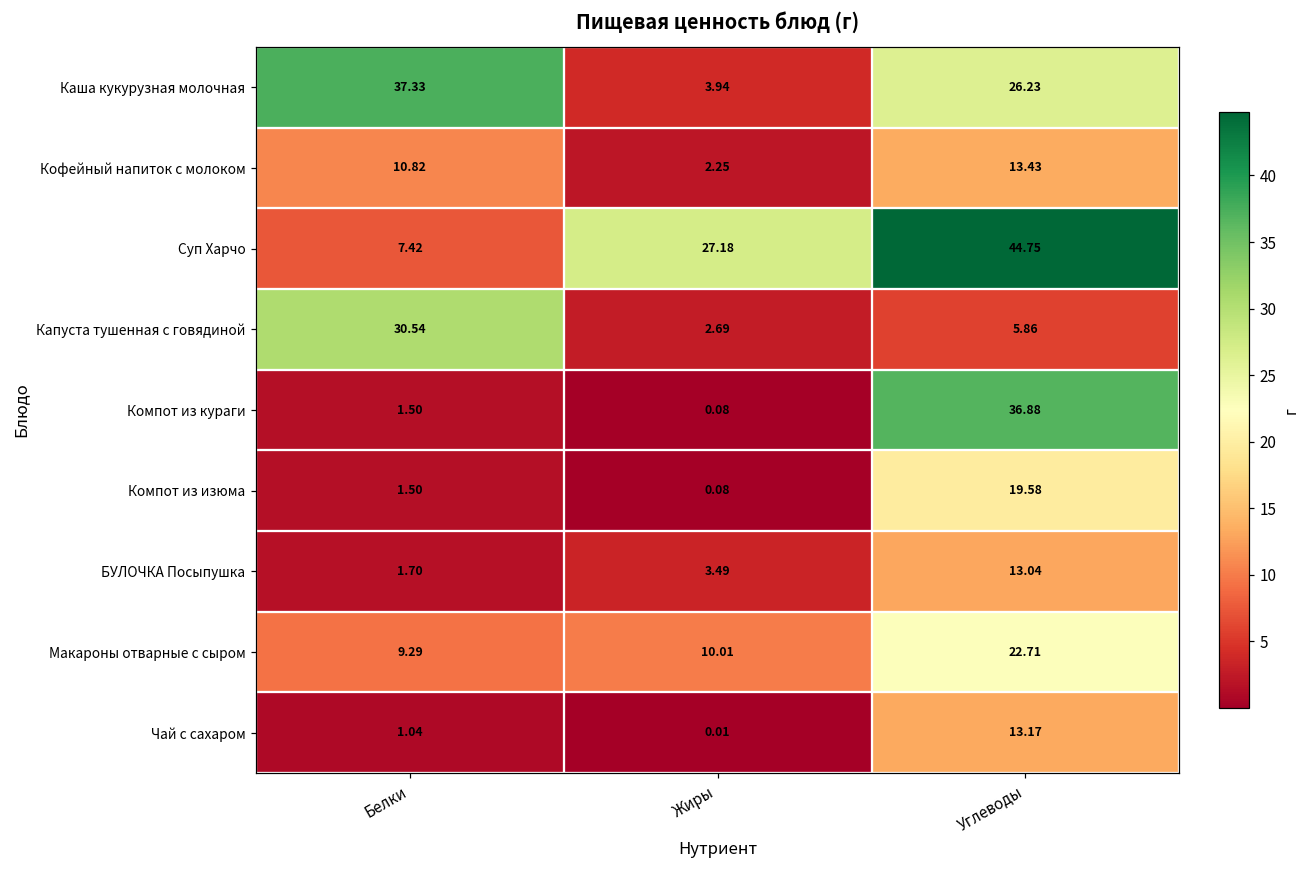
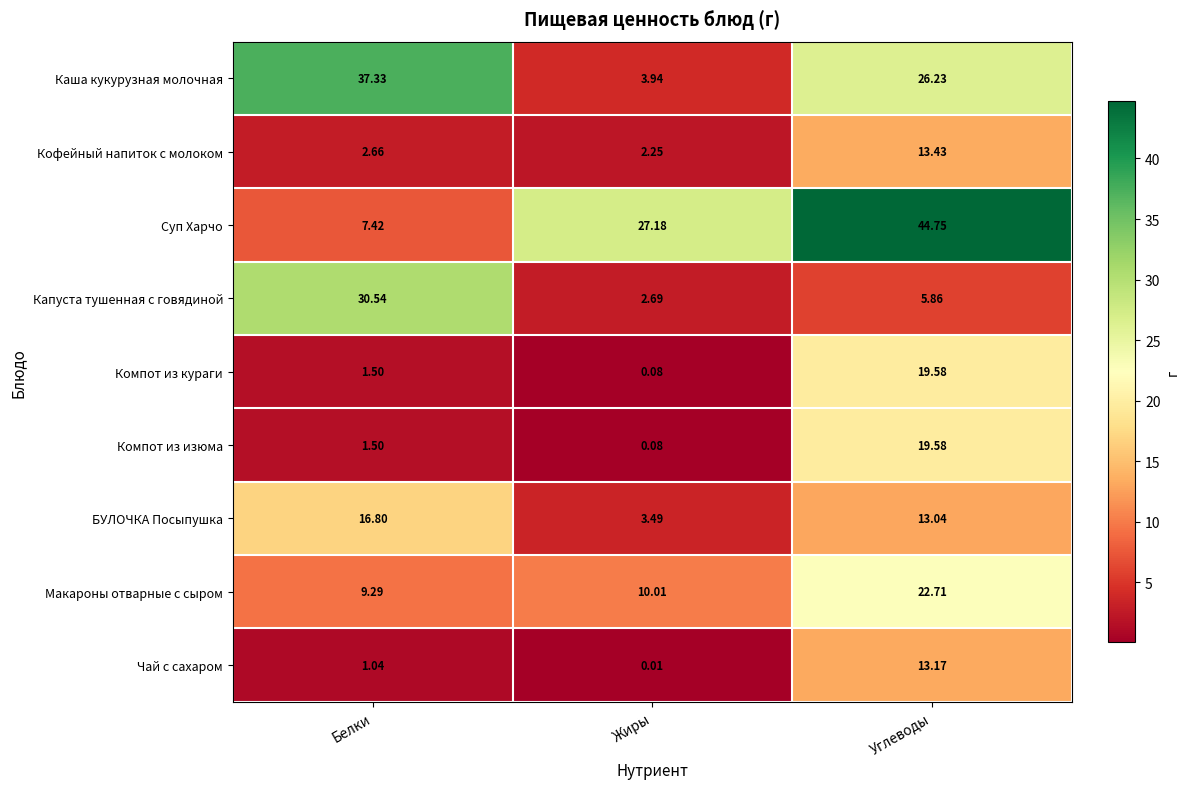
Кофейный напиток с молоком, Белки: 10.82 -> 2.66
Компот из кураги, Углеводы: 36.88 -> 19.58
БУЛОЧКА Посыпушка, Белки: 1.70 -> 16.80
